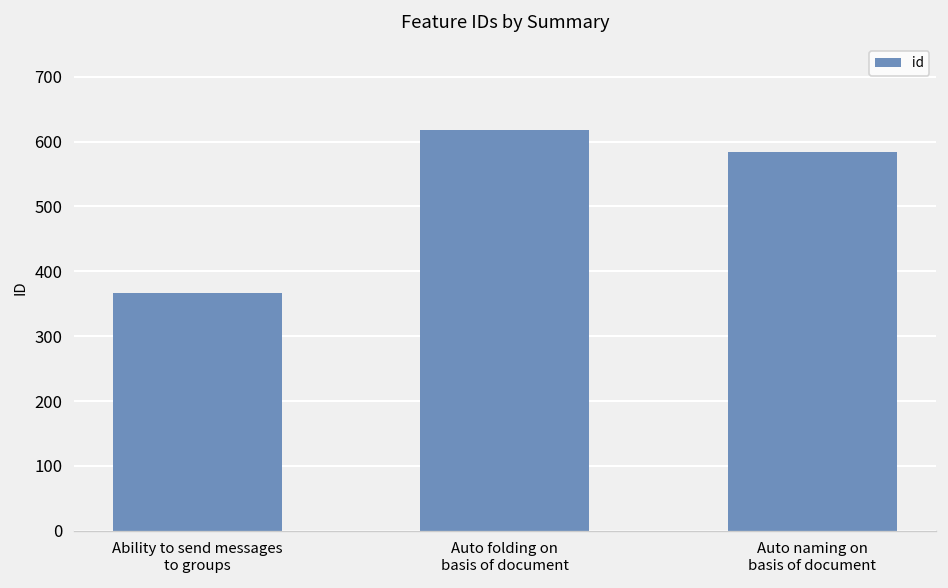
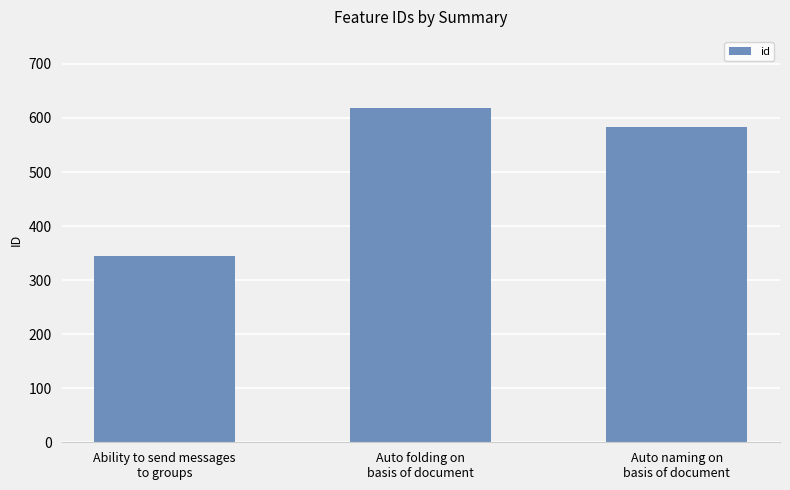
Ability to send messages to groups: 370 -> 350
